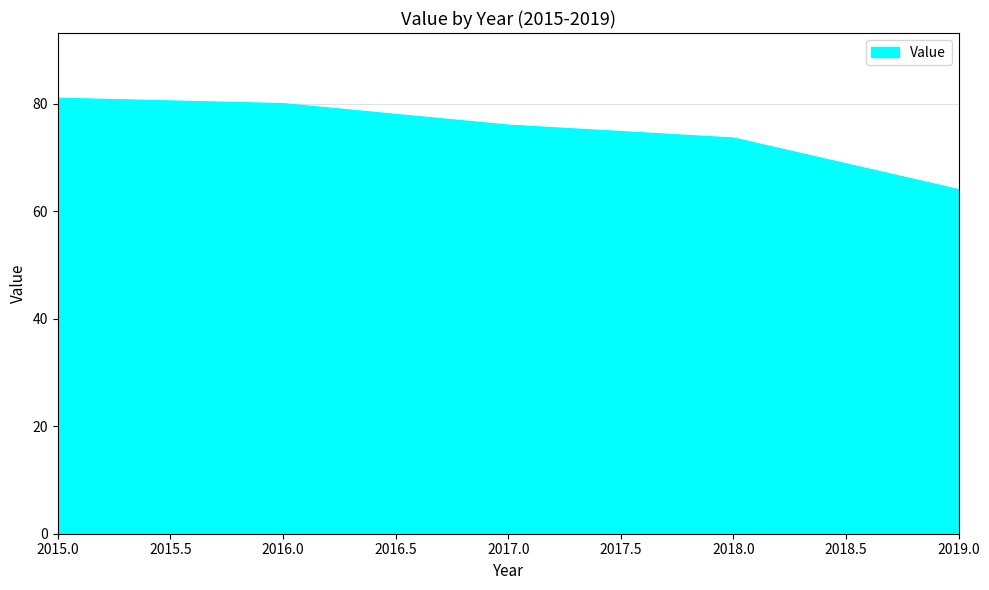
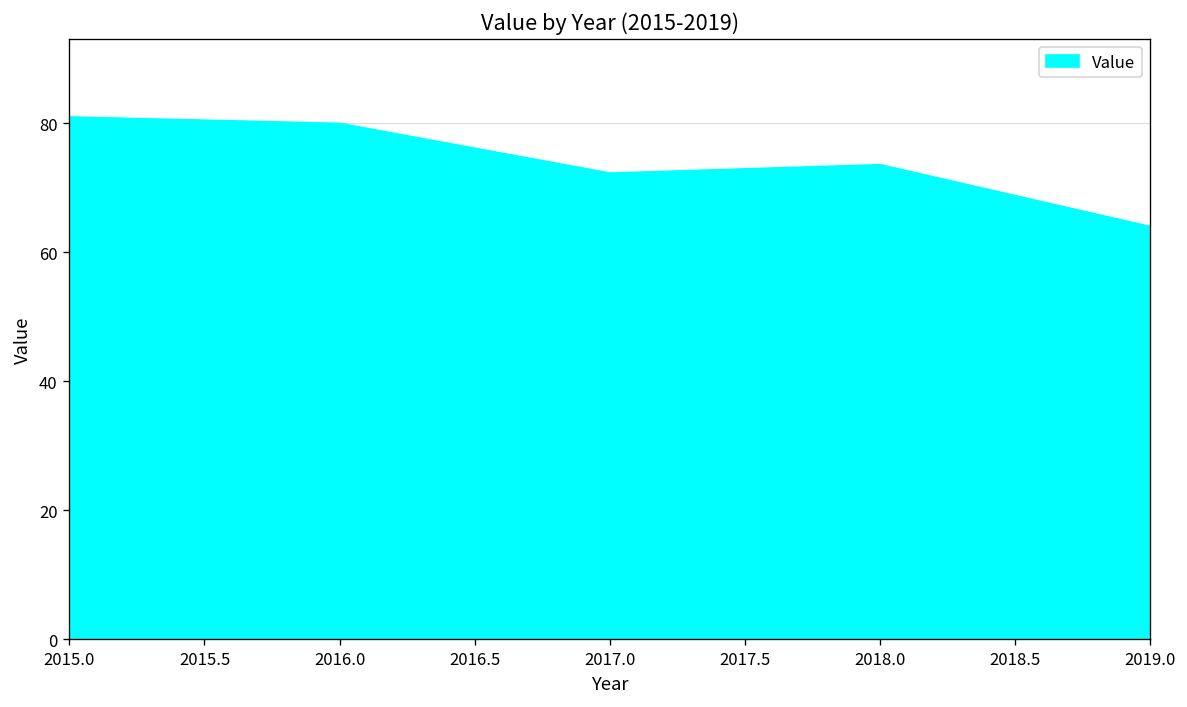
2017.0: 76 -> 72
